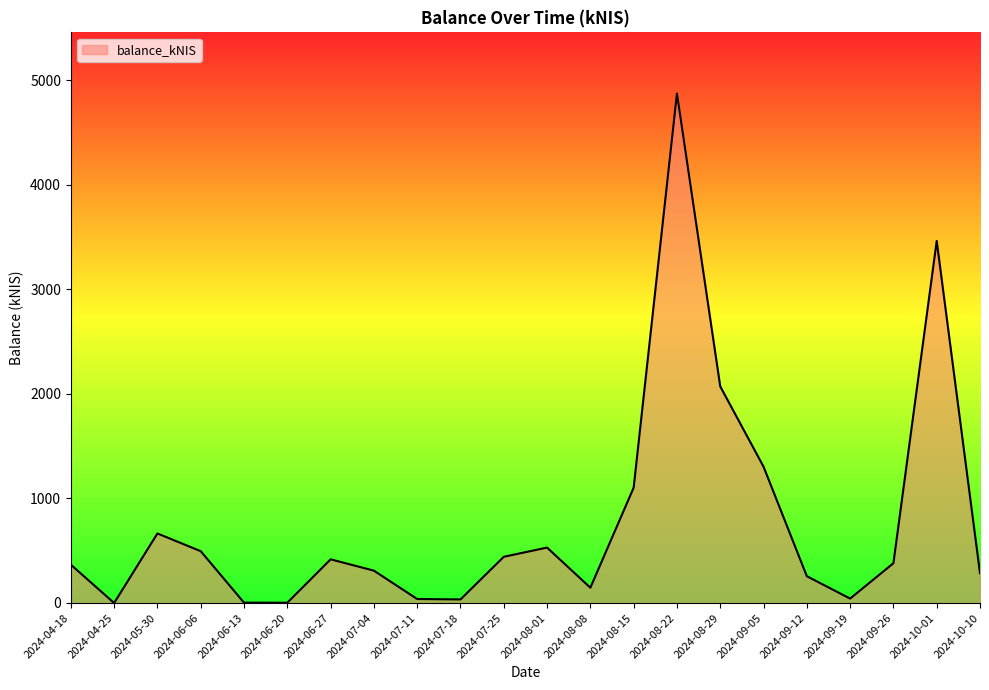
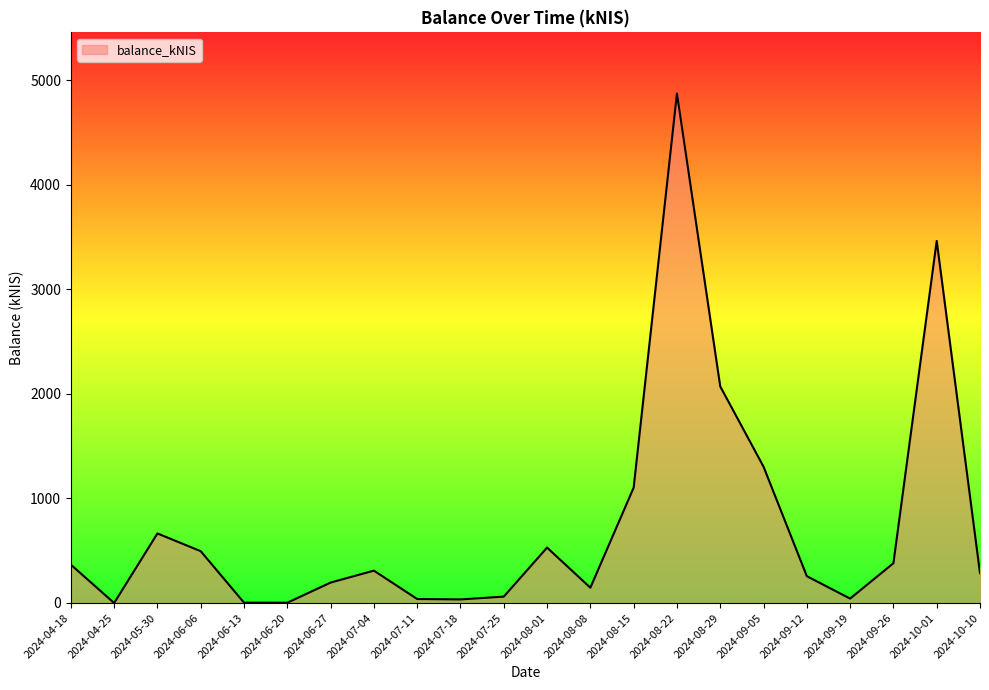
2024-06-27: 420 -> 200
2024-07-25: 440 -> 60
